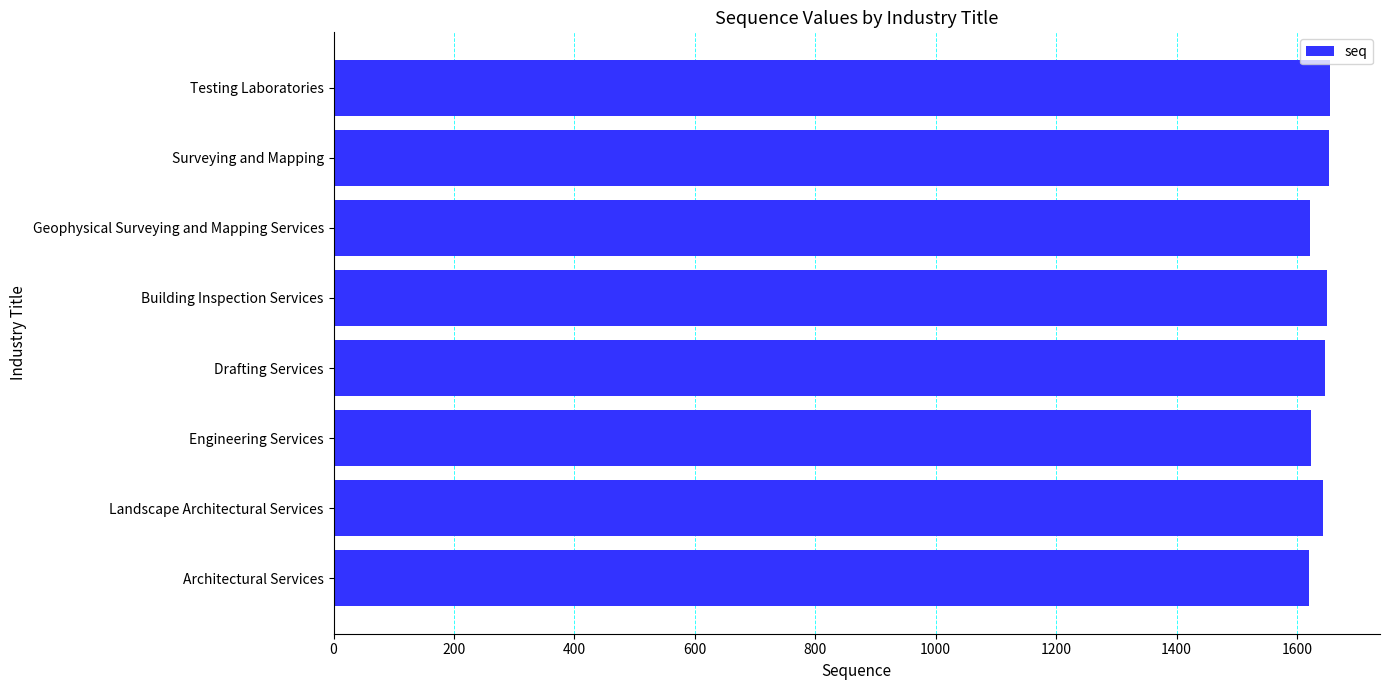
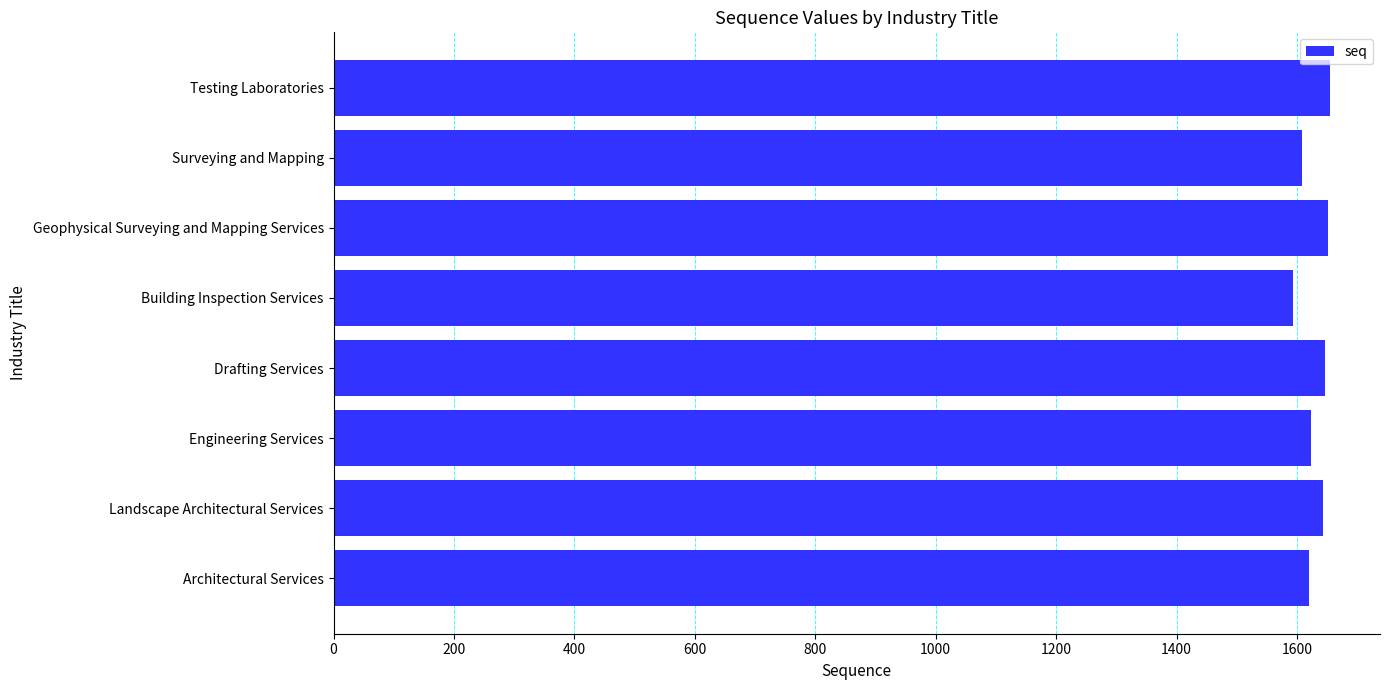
Surveying and Mapping: 1650 -> 1610
Geophysical Surveying and Mapping Services: 1620 -> 1650
Building Inspection Services: 1650 -> 1590
